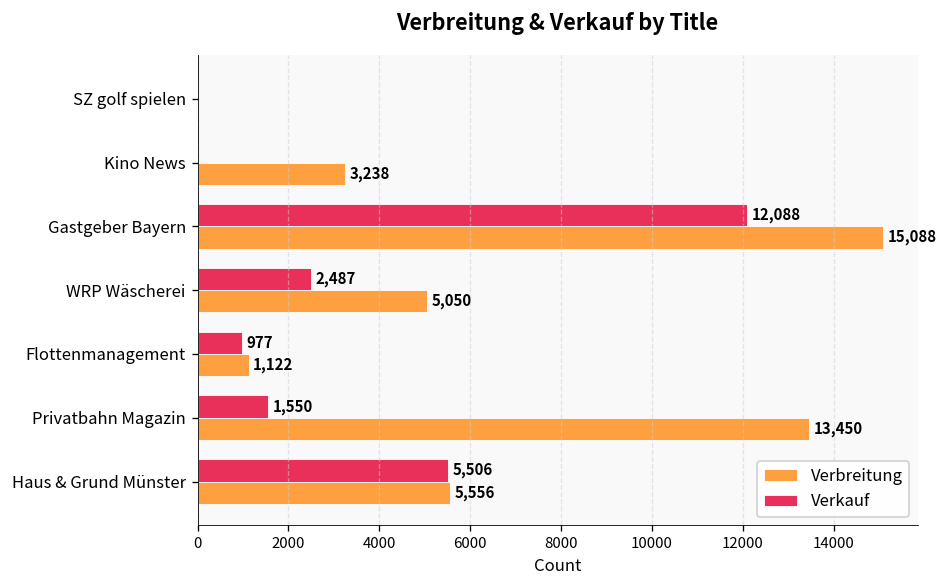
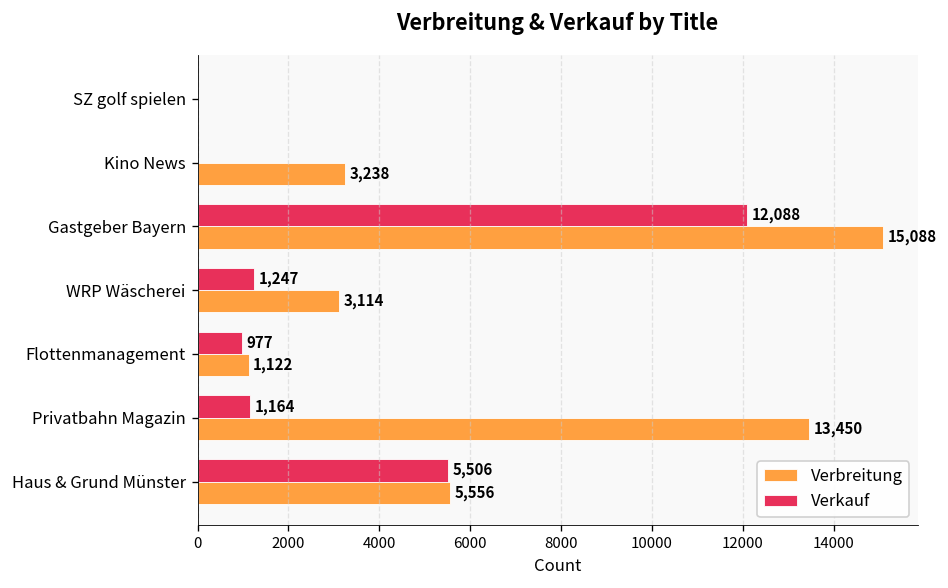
Verkauf, WRP Wäscherei: 2,487 -> 1,247
Verbreitung, WRP Wäscherei: 5,050 -> 3,114
Verkauf, Privatbahn Magazin: 1,550 -> 1,164
